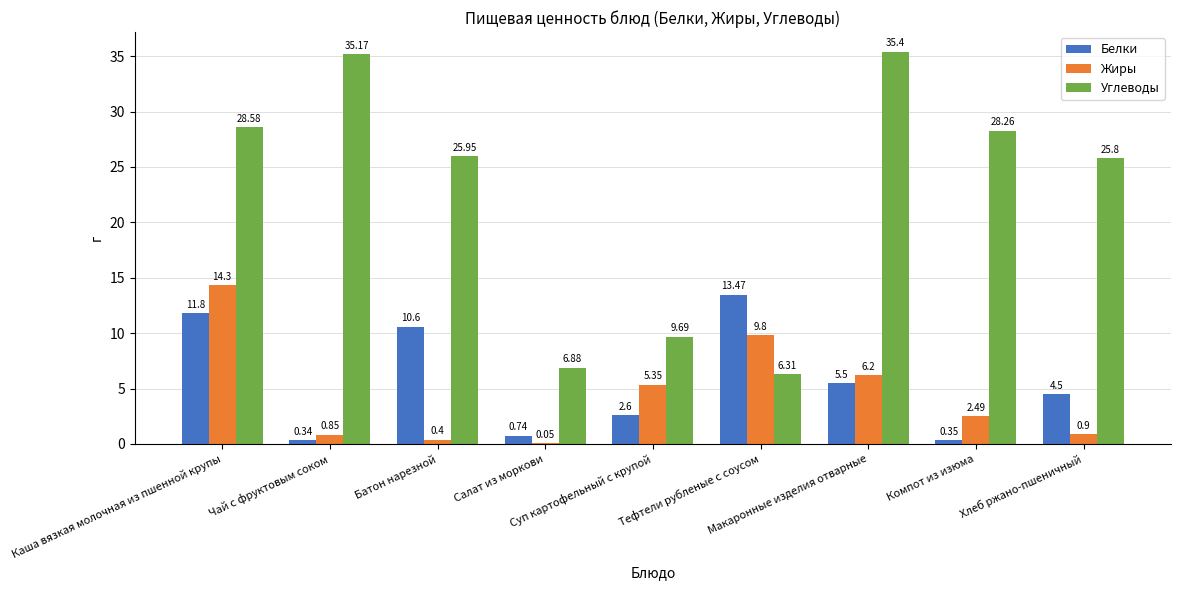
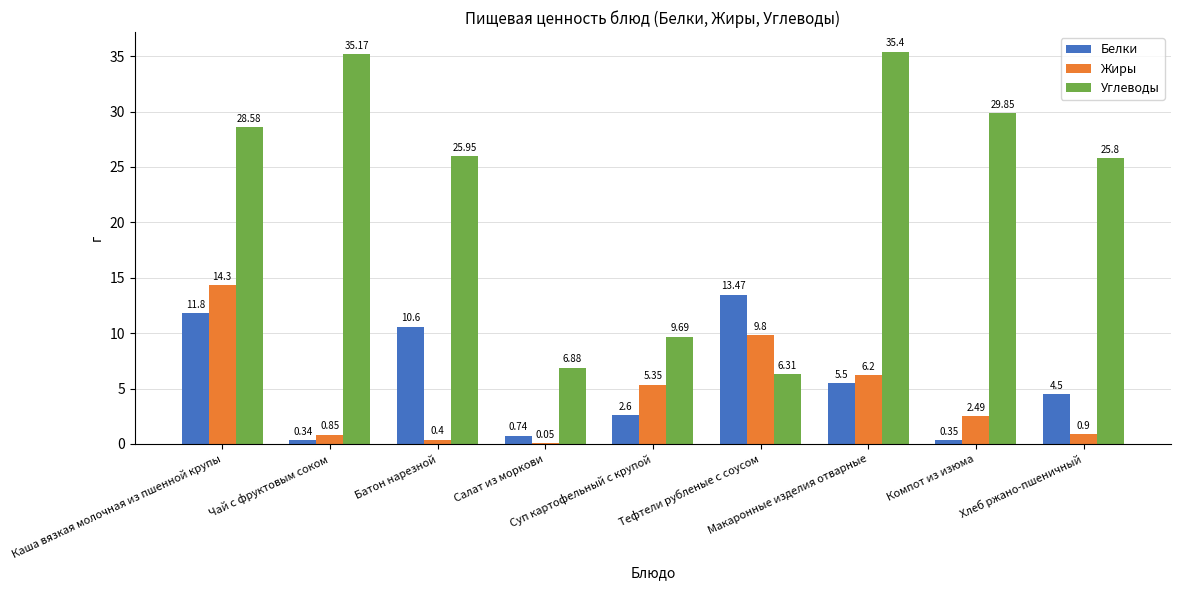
Углеводы, Компот из изюма: 28.26 -> 29.85
